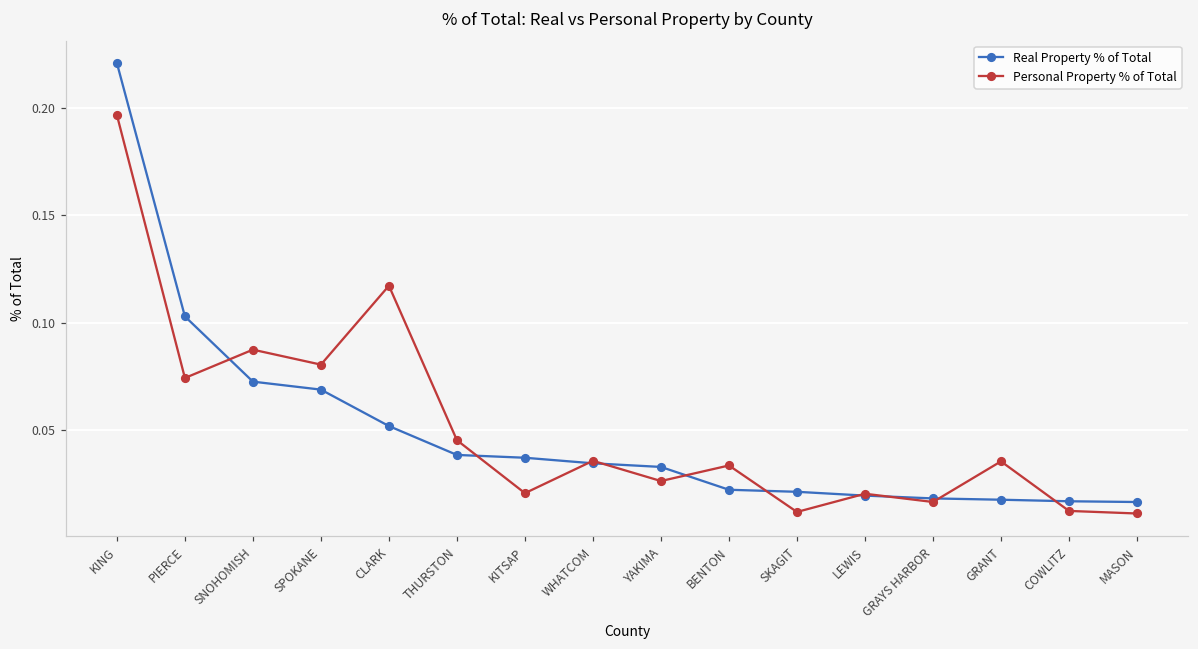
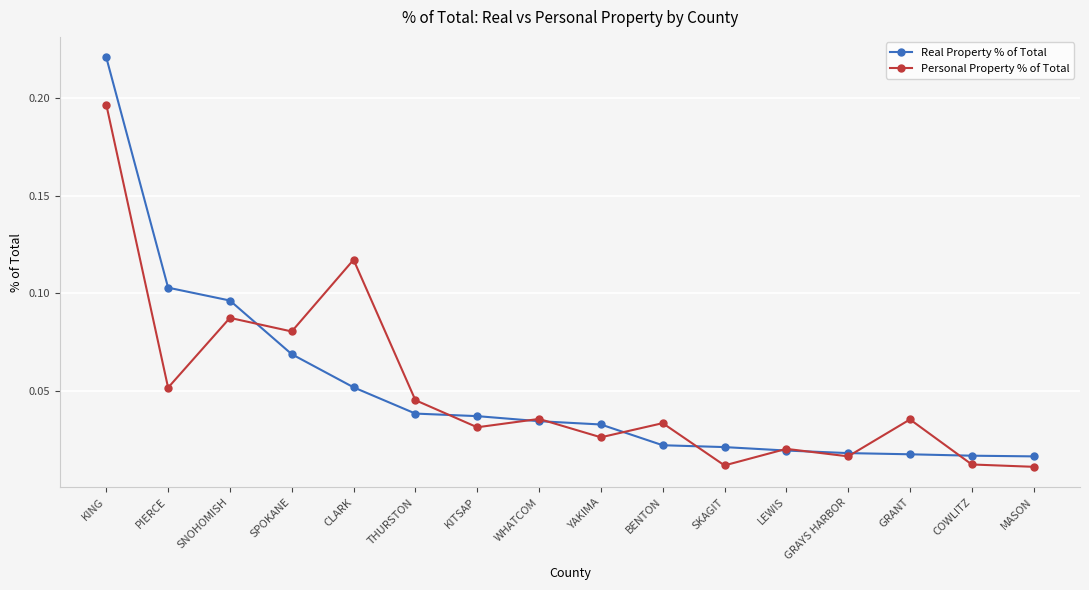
Personal Property % of Total, PIERCE: 0.074 -> 0.052
Real Property % of Total, SNOHOMISH: 0.072 -> 0.096
Personal Property % of Total, KITSAP: 0.021 -> 0.031
